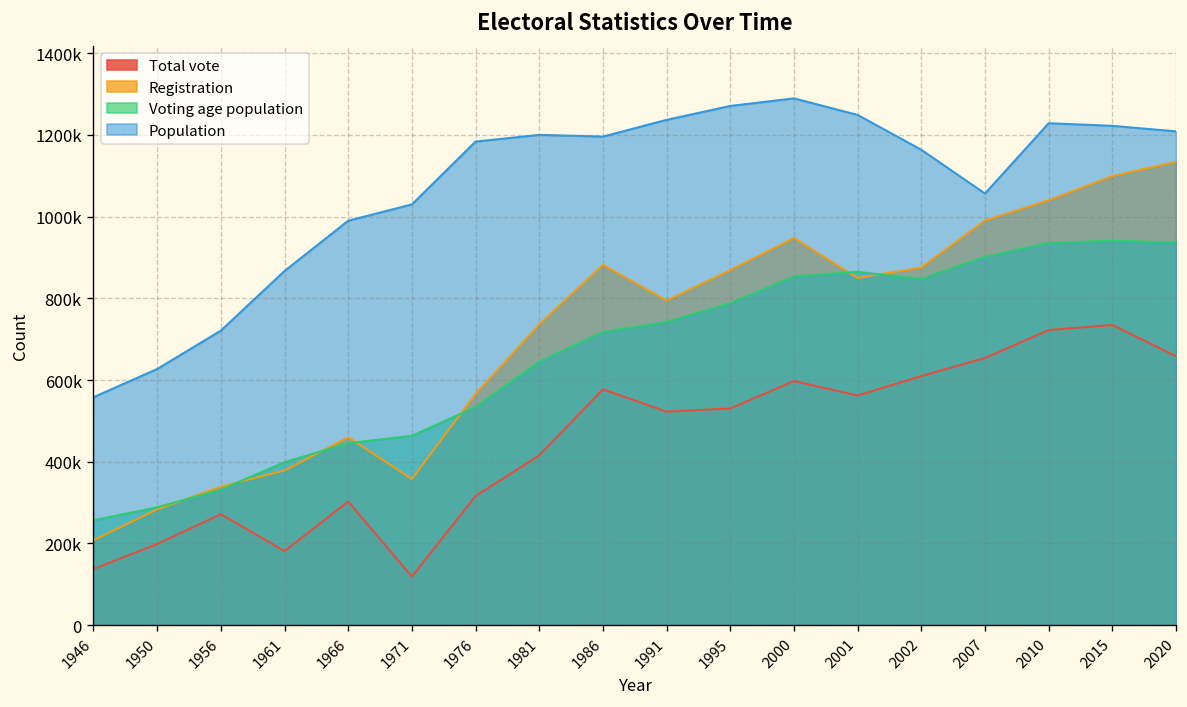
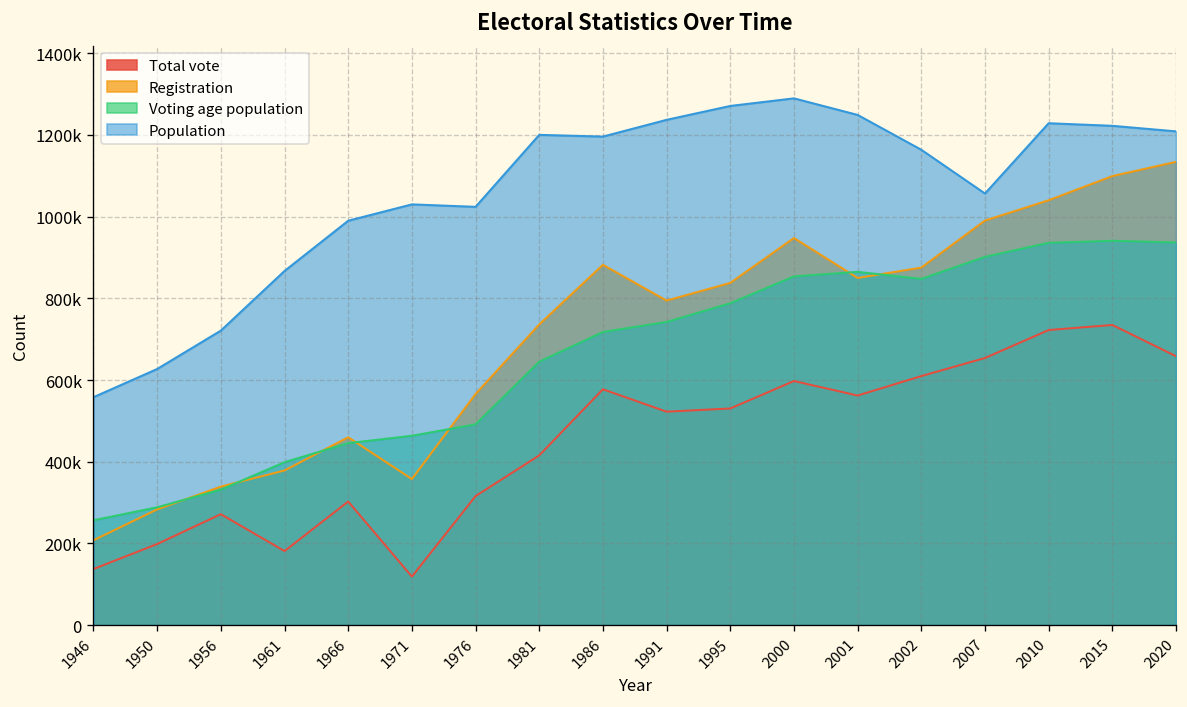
Voting age population, 1976: 530000 -> 490000
Population, 1976: 1180000 -> 1020000
Registration, 1995: 870000 -> 840000
